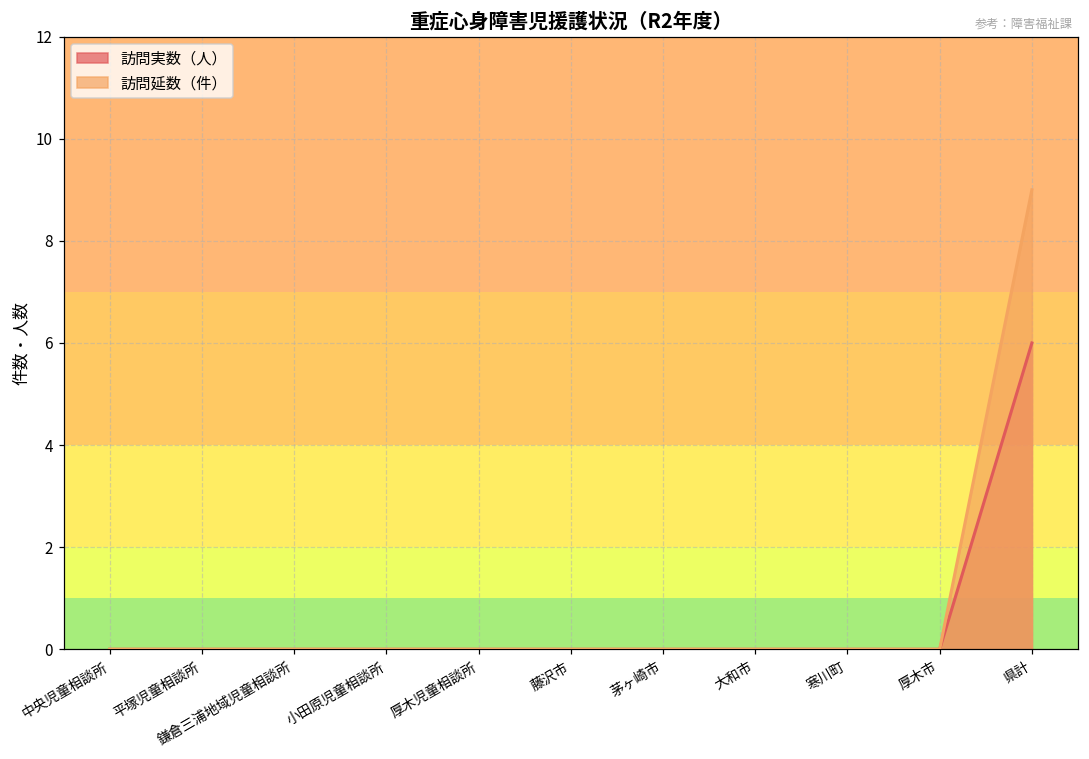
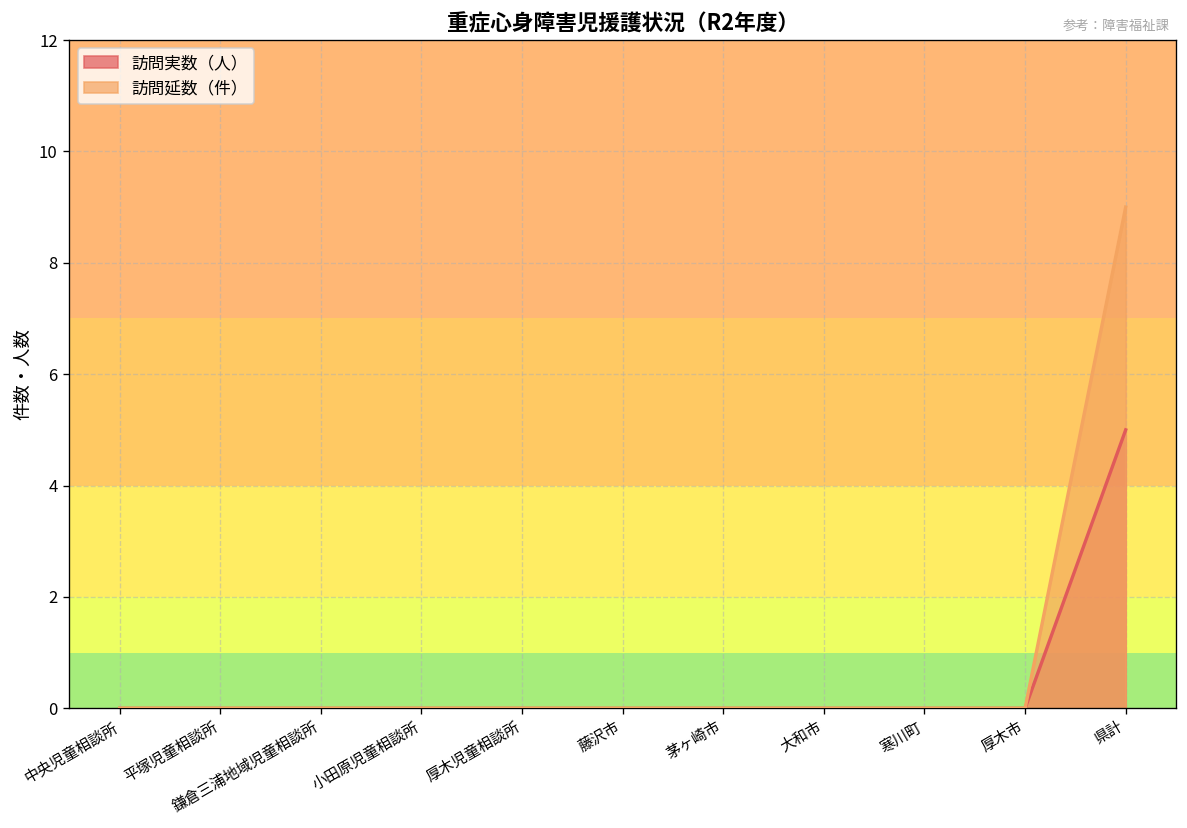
訪問実数（人）, 県計: 6 -> 5
